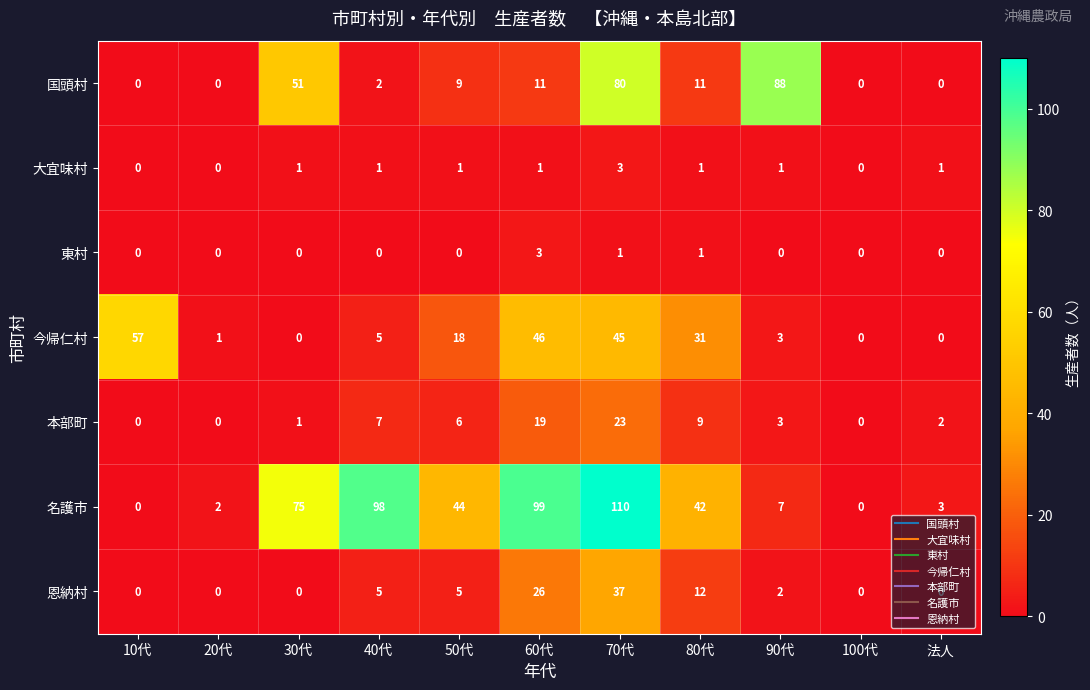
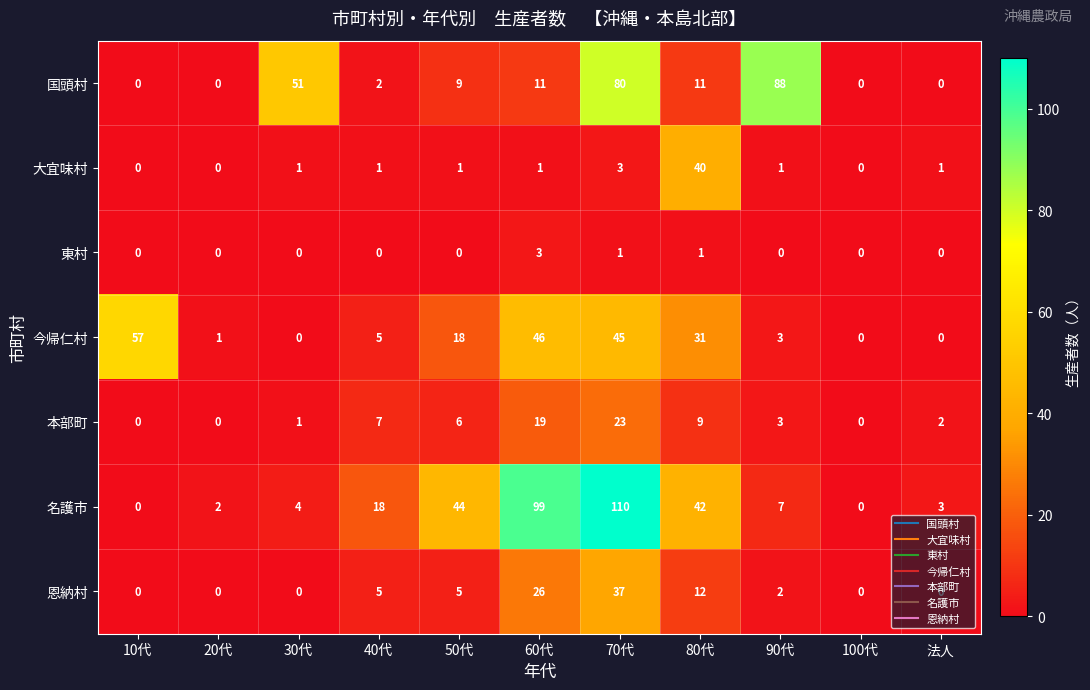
大宜味村, 80代: 1 -> 40
名護市, 30代: 75 -> 4
名護市, 40代: 98 -> 18
